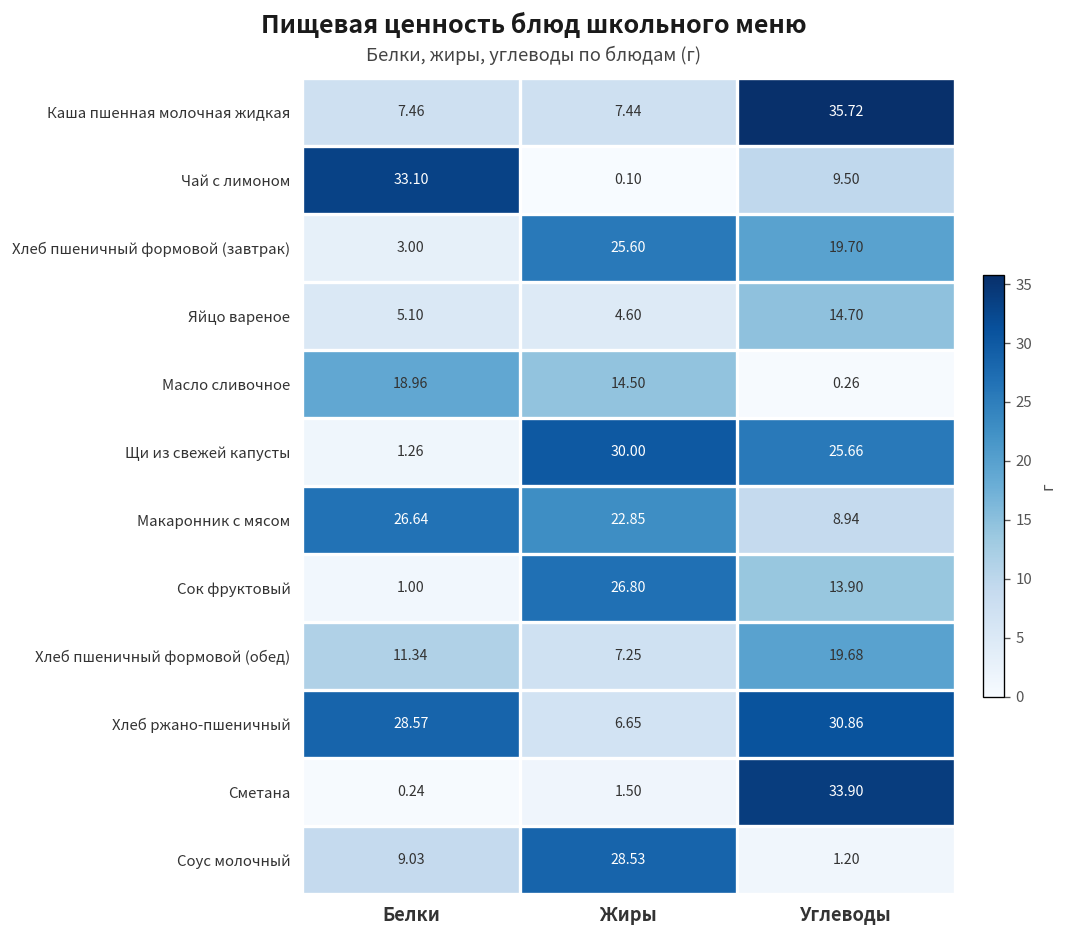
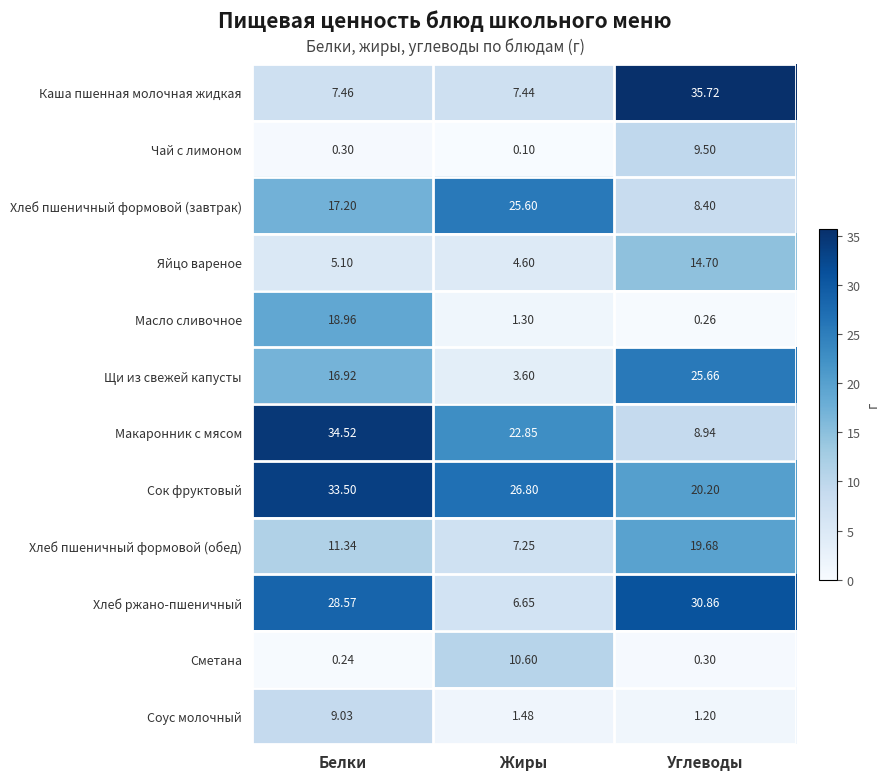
Чай с лимоном, Белки: 33.10 -> 0.30
Хлеб пшеничный формовой (завтрак), Белки: 3.00 -> 17.20
Хлеб пшеничный формовой (завтрак), Углеводы: 19.70 -> 8.40
Масло сливочное, Жиры: 14.50 -> 1.30
Щи из свежей капусты, Белки: 1.26 -> 16.92
Щи из свежей капусты, Жиры: 30.00 -> 3.60
Макаронник с мясом, Белки: 26.64 -> 34.52
Сок фруктовый, Белки: 1.00 -> 33.50
Сок фруктовый, Углеводы: 13.90 -> 20.20
Сметана, Жиры: 1.50 -> 10.60
Сметана, Углеводы: 33.90 -> 0.30
Соус молочный, Жиры: 28.53 -> 1.48
